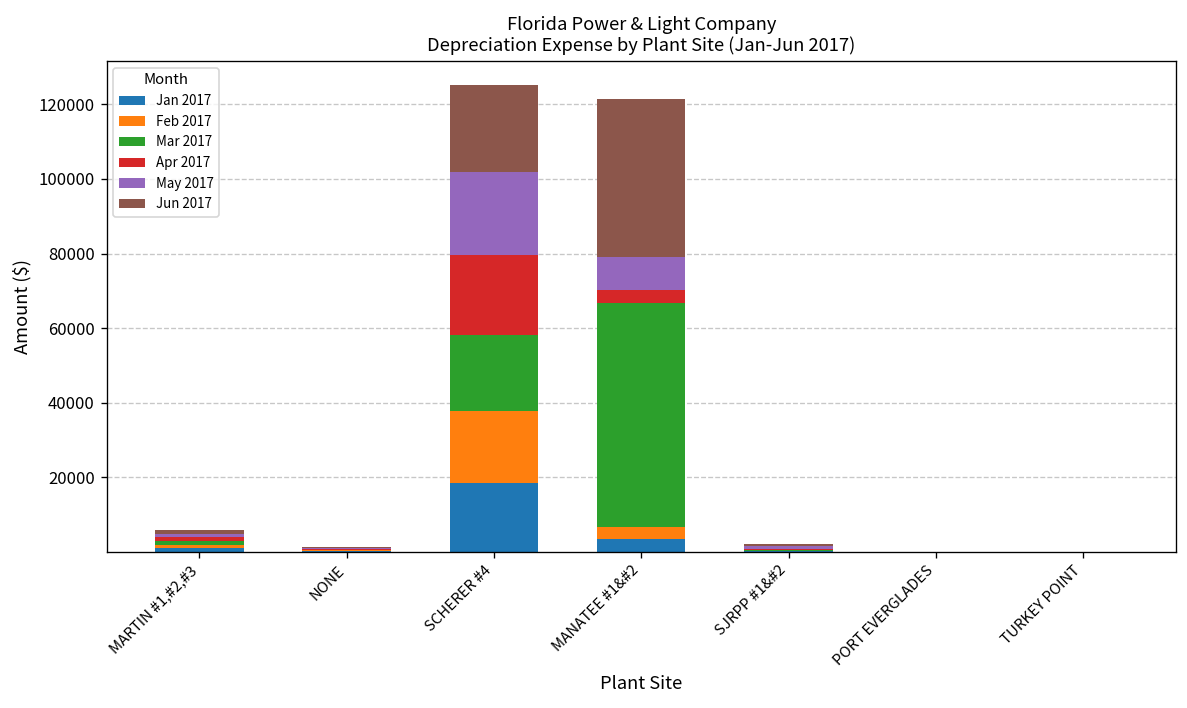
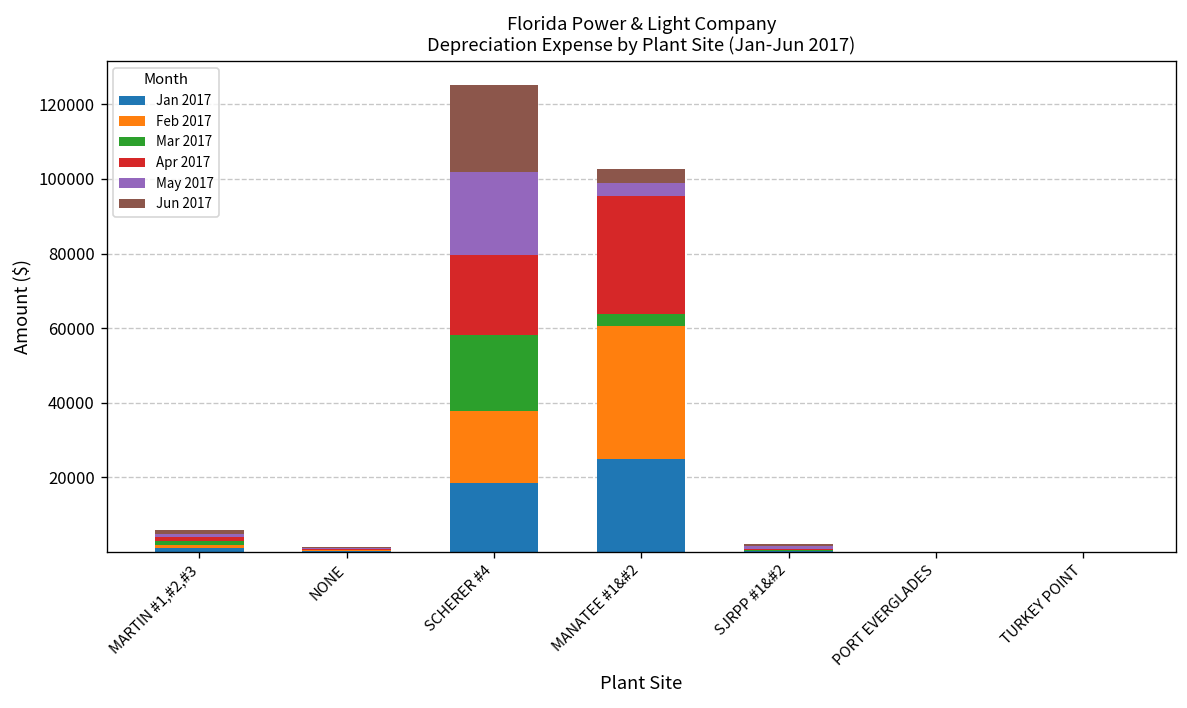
Jan 2017, MANATEE #1&#2: 3000 -> 25000
Feb 2017, MANATEE #1&#2: 3000 -> 36000
Mar 2017, MANATEE #1&#2: 60000 -> 3000
Apr 2017, MANATEE #1&#2: 3000 -> 32000
May 2017, MANATEE #1&#2: 9000 -> 4000
Jun 2017, MANATEE #1&#2: 42000 -> 4000
